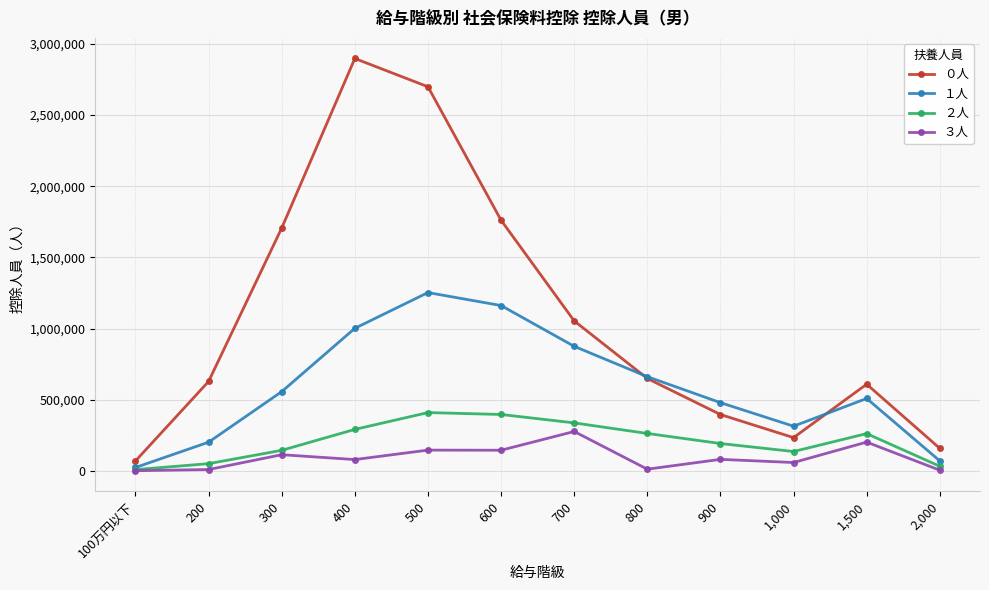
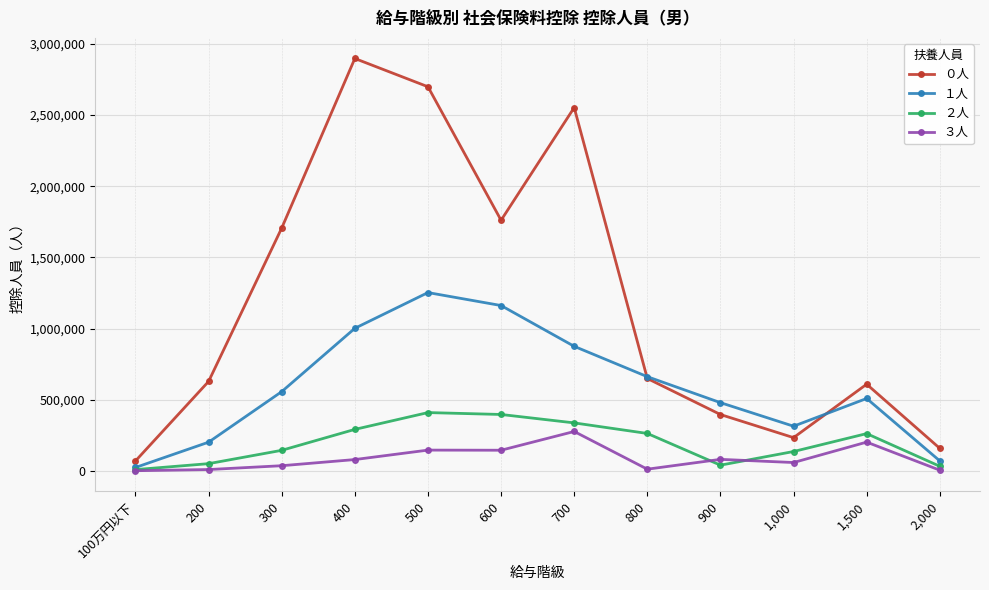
３人, 300: 110,000 -> 40,000
０人, 700: 1,050,000 -> 2,550,000
２人, 900: 190,000 -> 40,000
